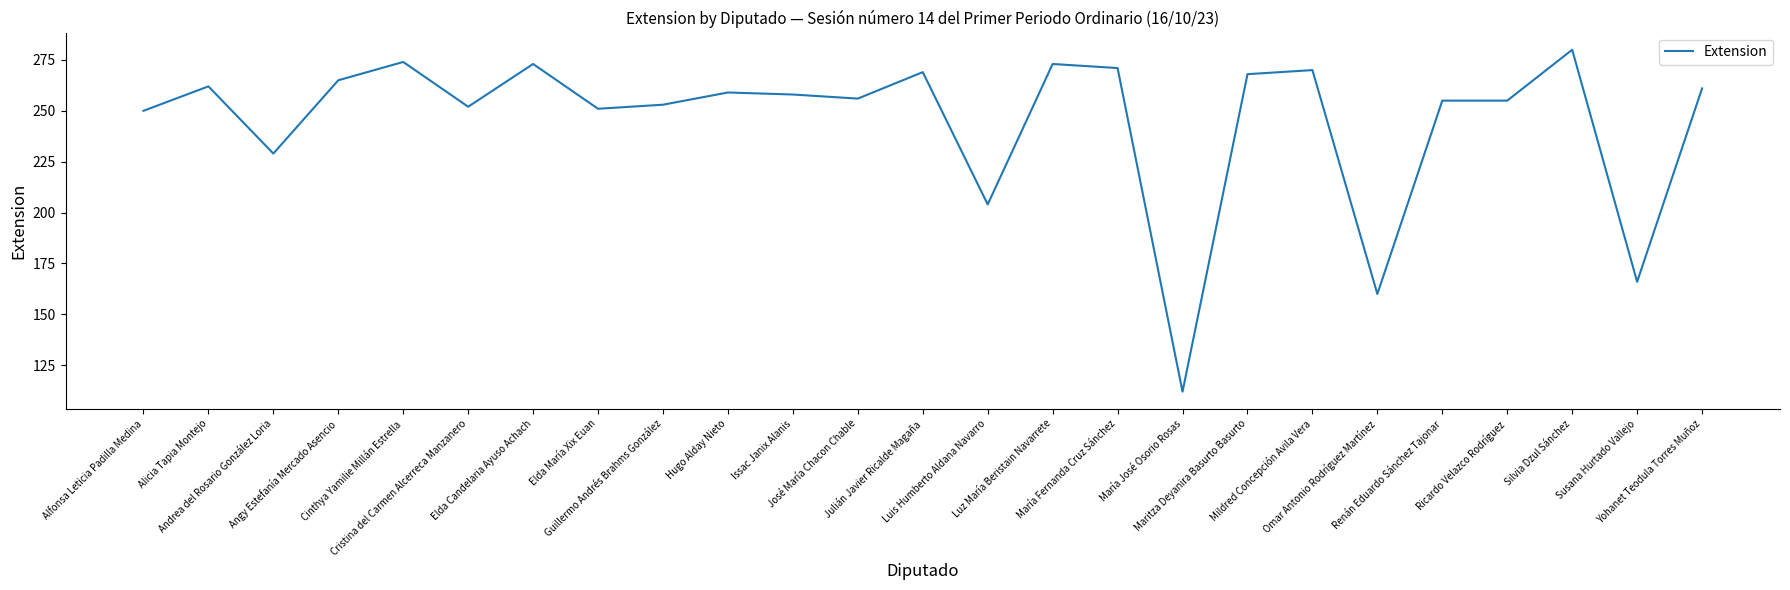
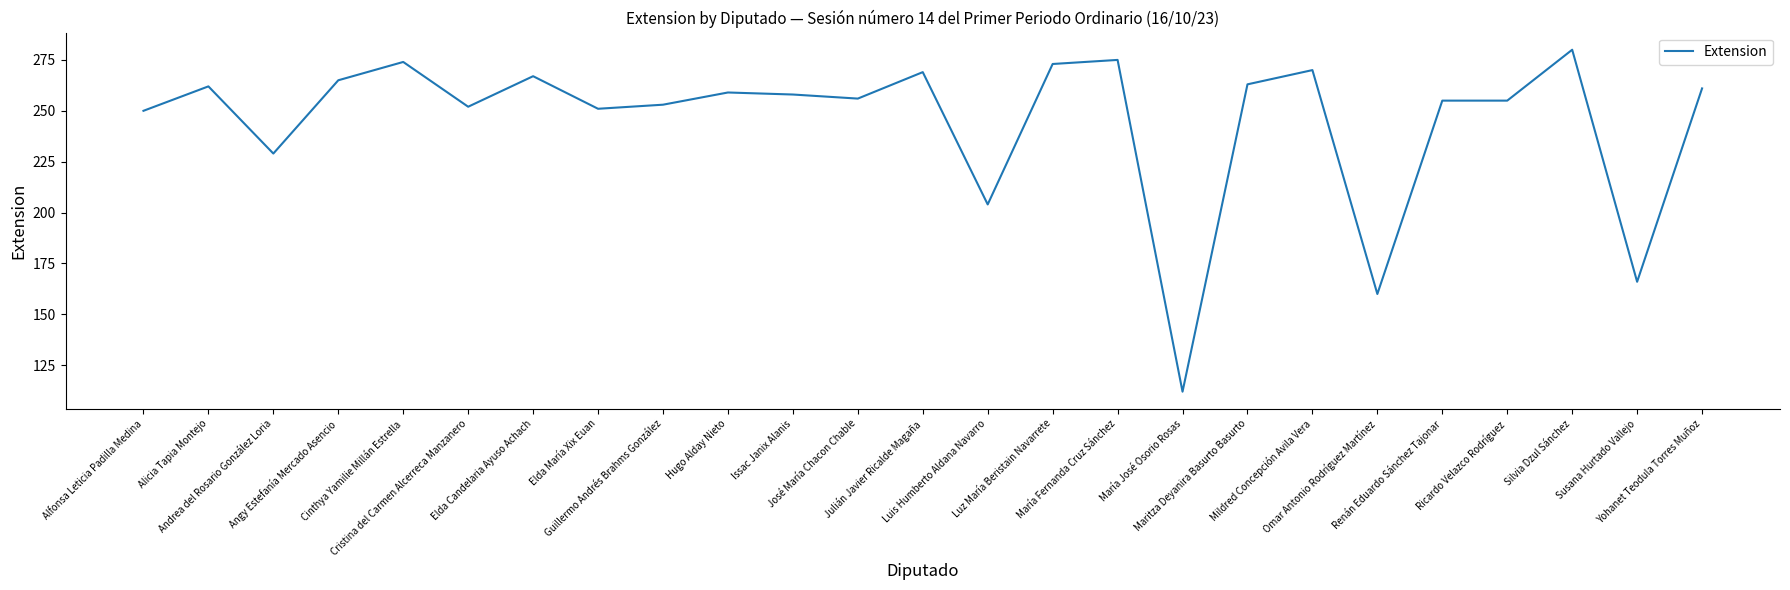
Elda Candelaria Ayuso Achach: 273 -> 267
María Fernanda Cruz Sánchez: 271 -> 275
Maritza Deyanira Basurto Basurto: 268 -> 263
